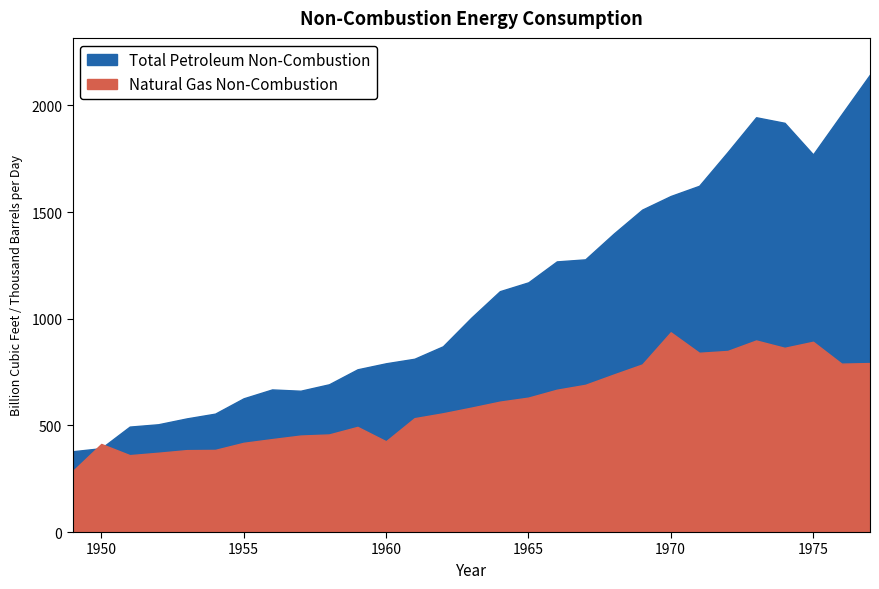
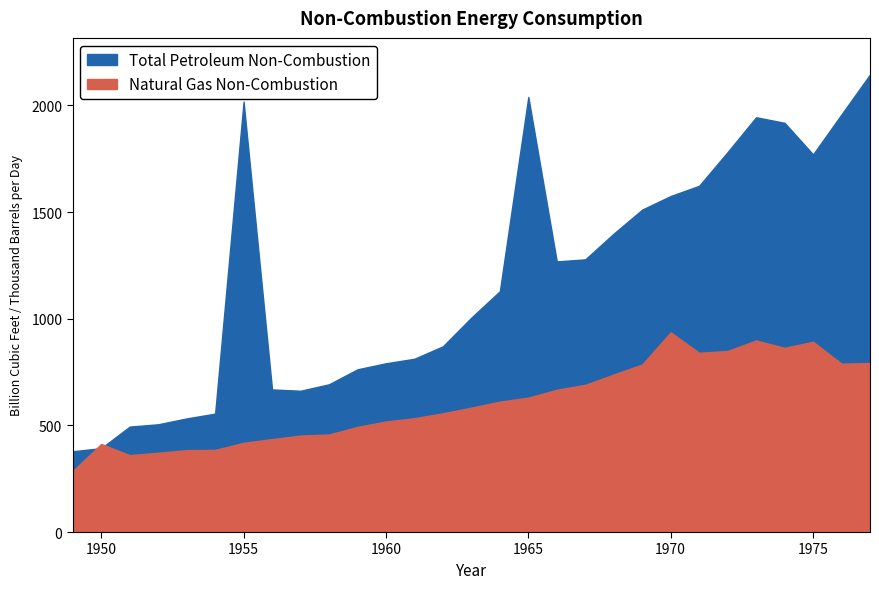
Total Petroleum Non-Combustion, 1955: 630 -> 2020
Natural Gas Non-Combustion, 1960: 430 -> 520
Total Petroleum Non-Combustion, 1965: 1170 -> 2040
